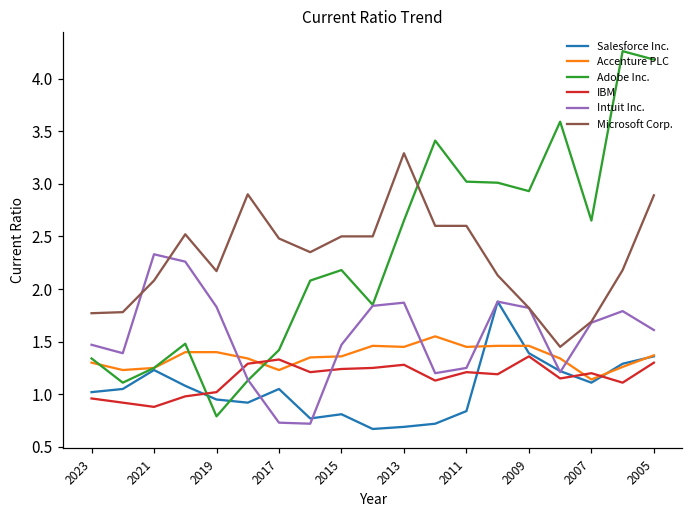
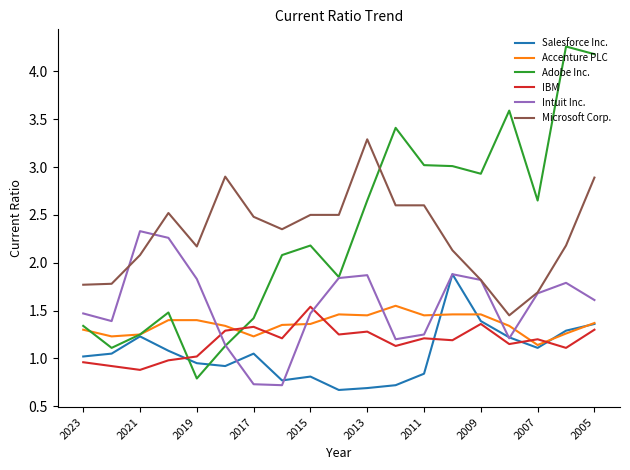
IBM, 2015: 1.2 -> 1.5
